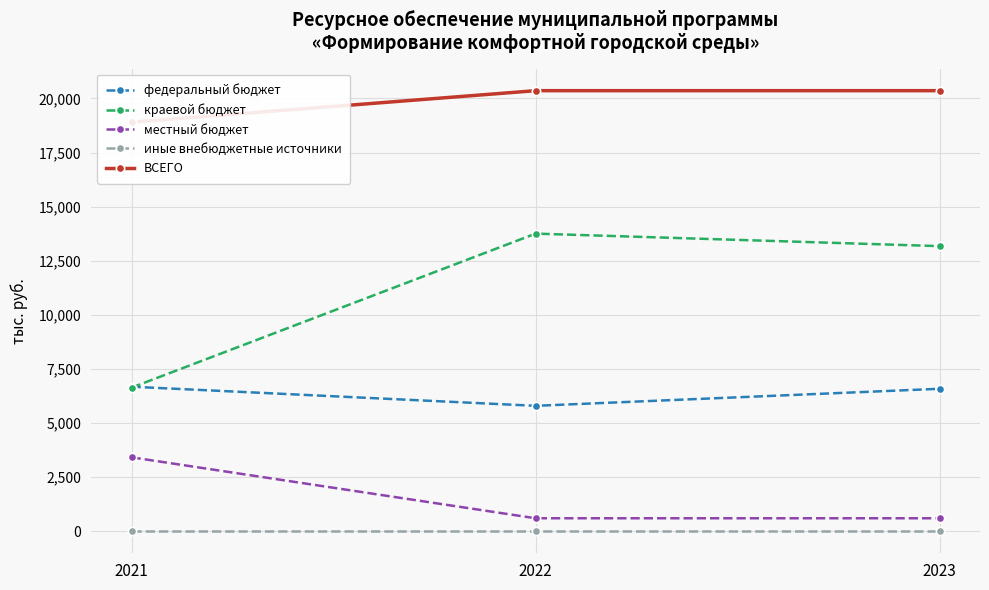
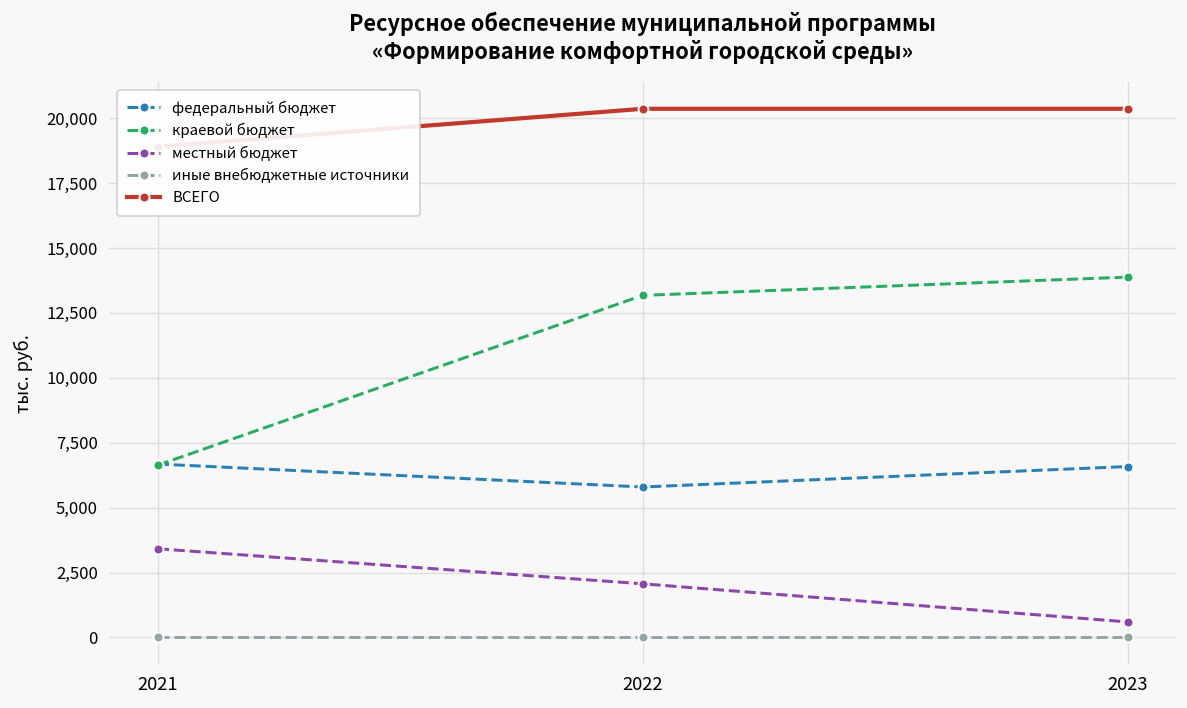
краевой бюджет, 2022: 13,800 -> 13,200
местный бюджет, 2022: 600 -> 2,100
краевой бюджет, 2023: 13,200 -> 13,900
